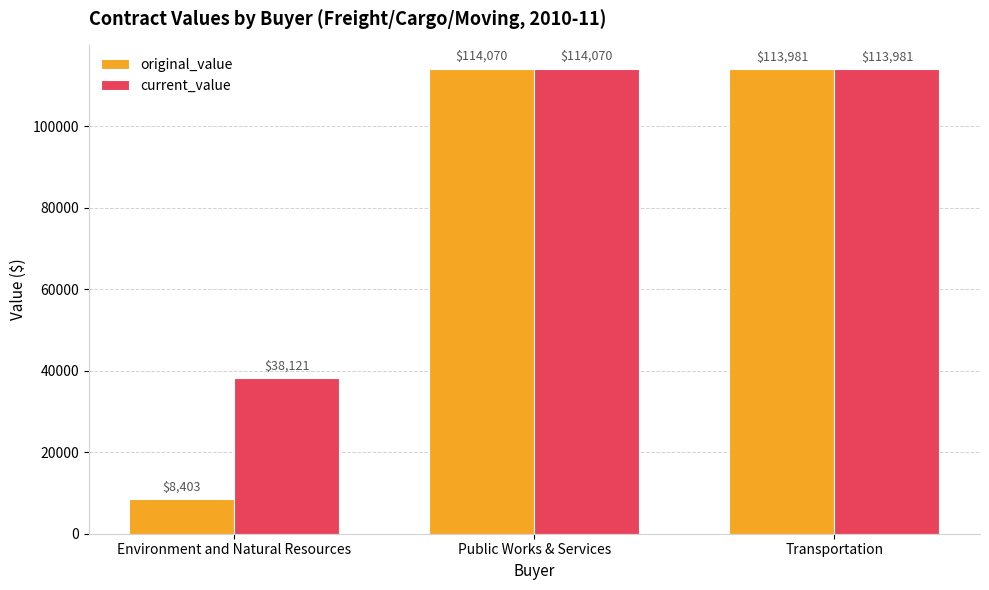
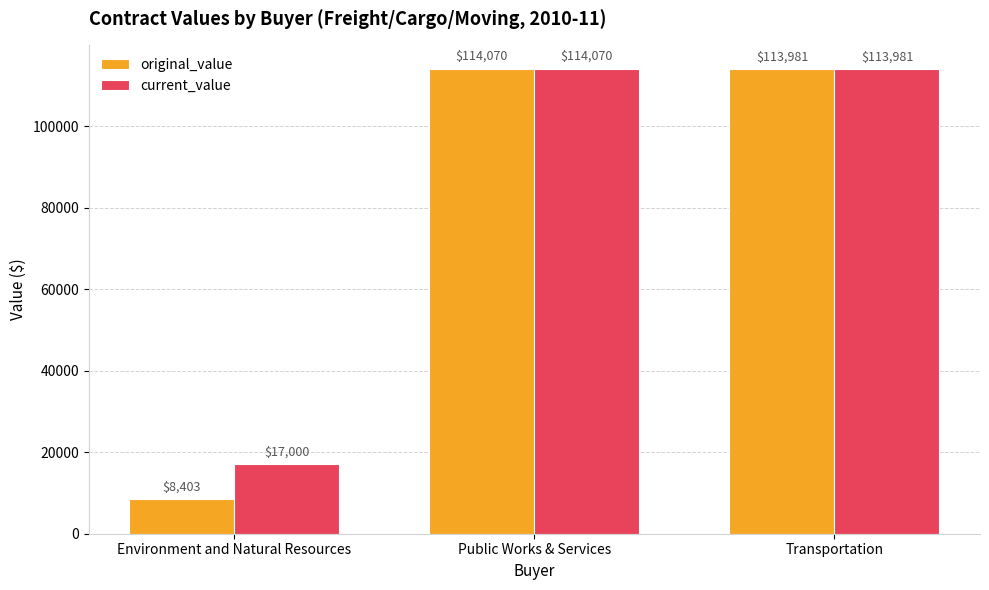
current_value, Environment and Natural Resources: $38,121 -> $17,000
